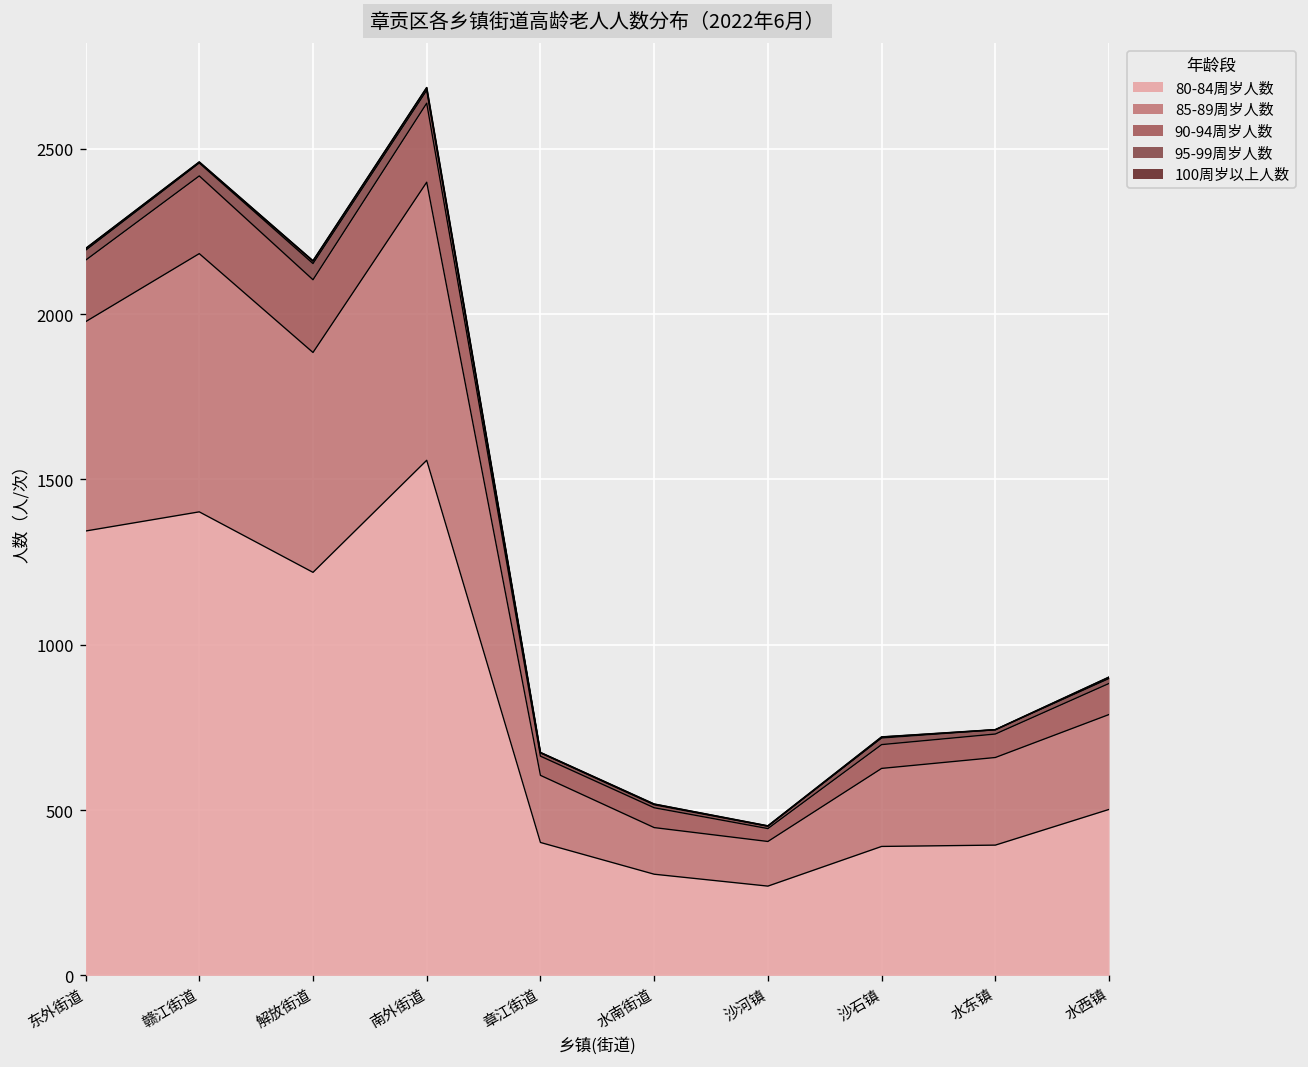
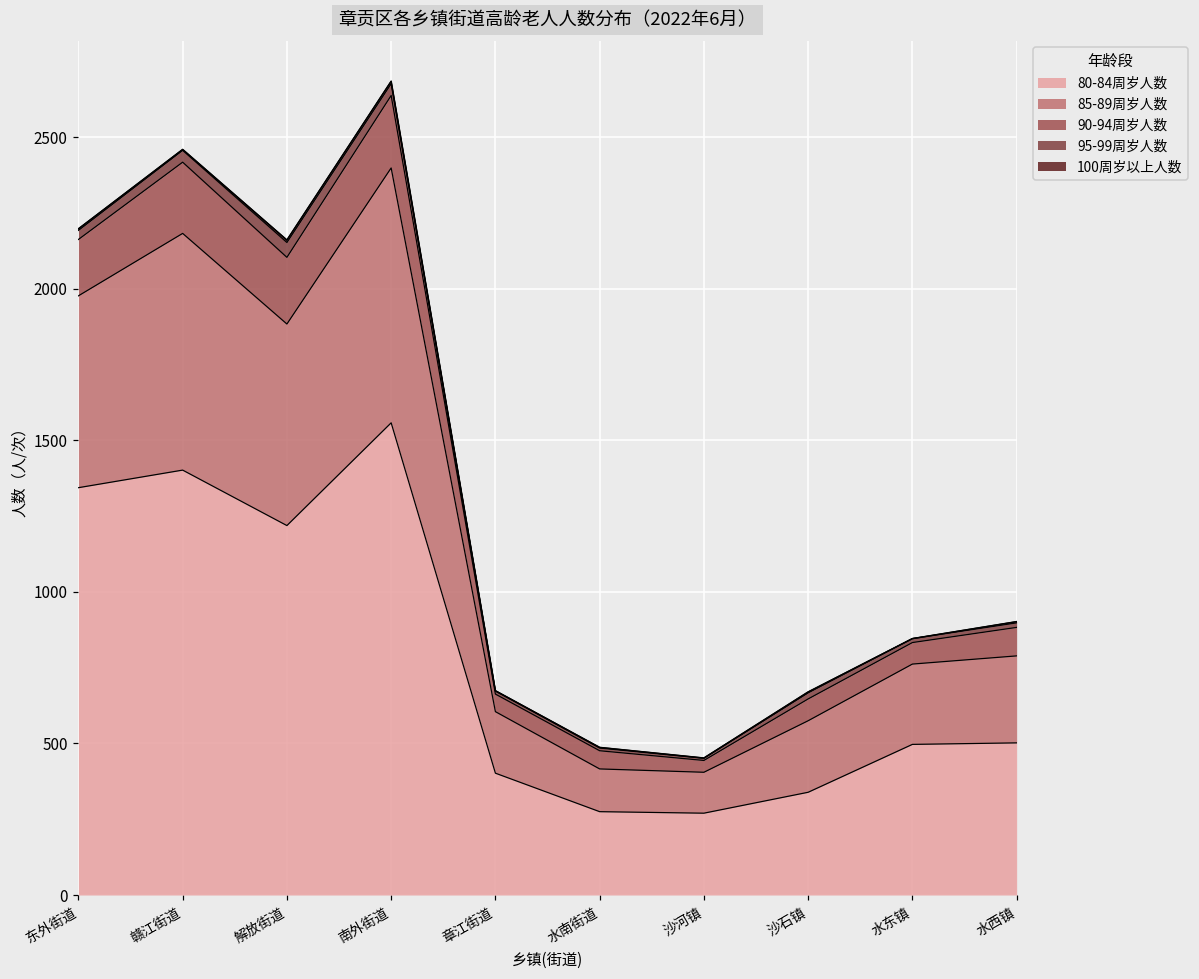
80-84周岁人数, 水南街道: 310 -> 280
80-84周岁人数, 沙石镇: 390 -> 340
80-84周岁人数, 水东镇: 390 -> 500
